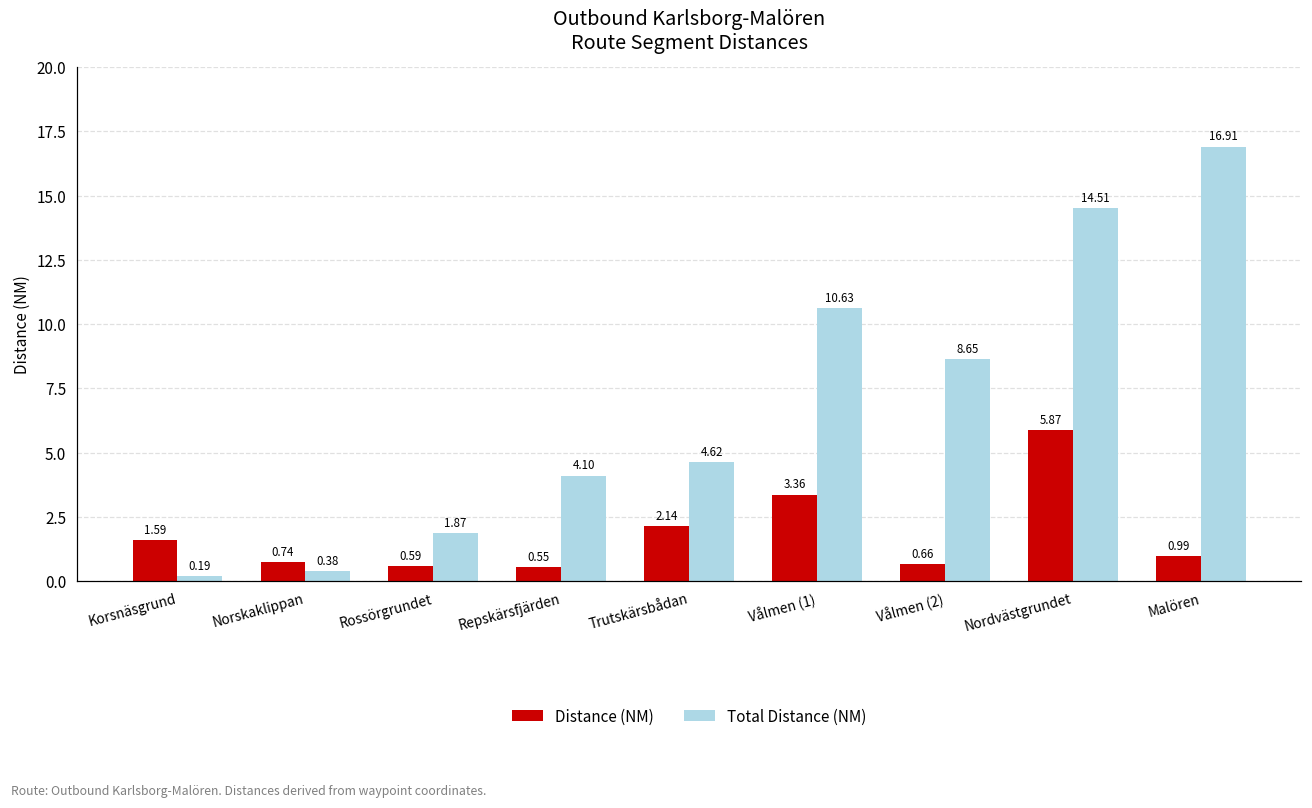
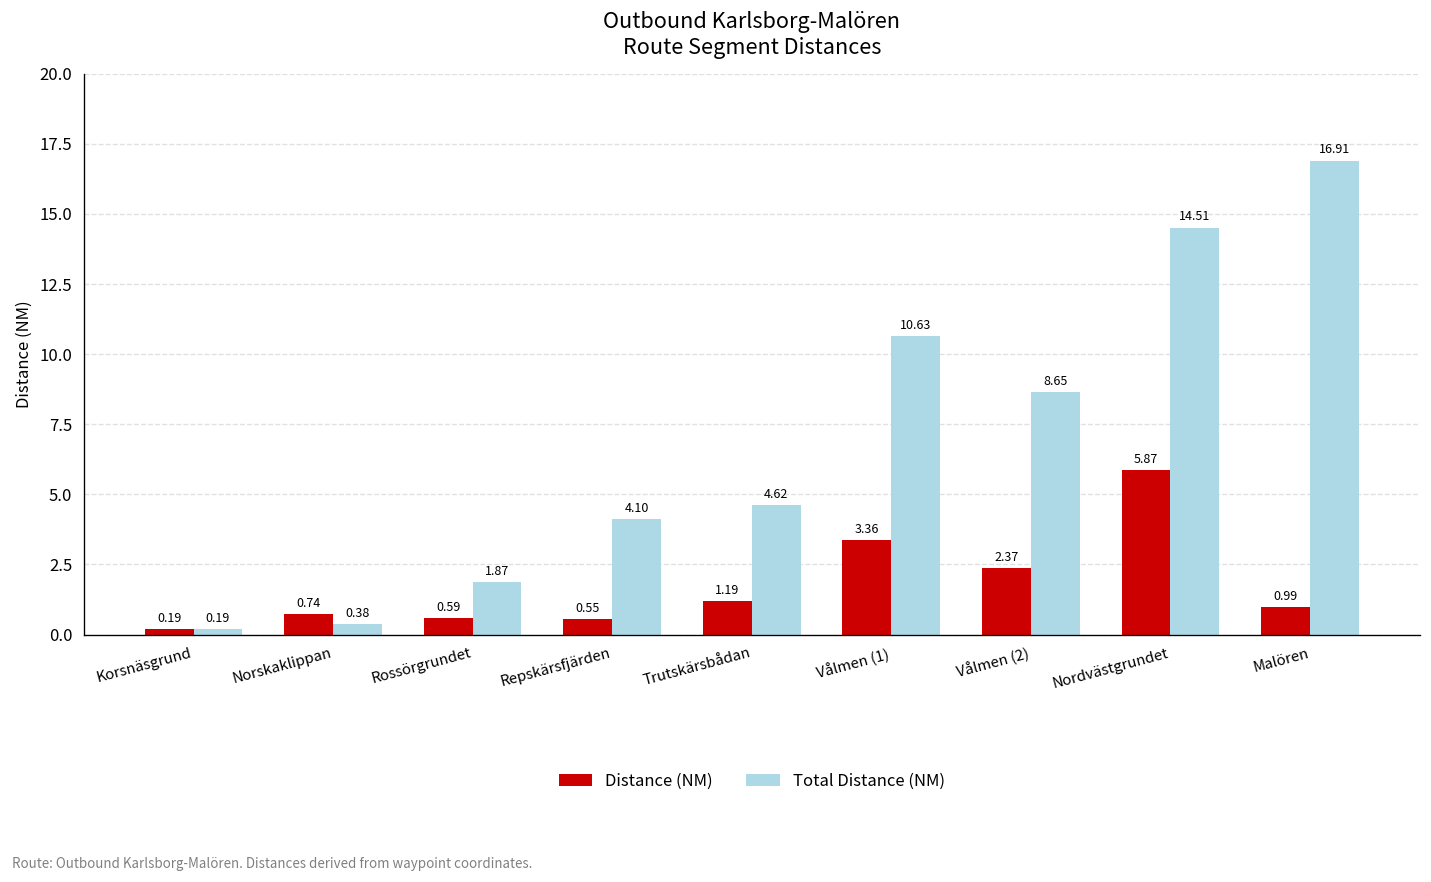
Distance (NM), Korsnäsgrund: 1.59 -> 0.19
Distance (NM), Trutskärsbådan: 2.14 -> 1.19
Distance (NM), Vålmen (2): 0.66 -> 2.37
